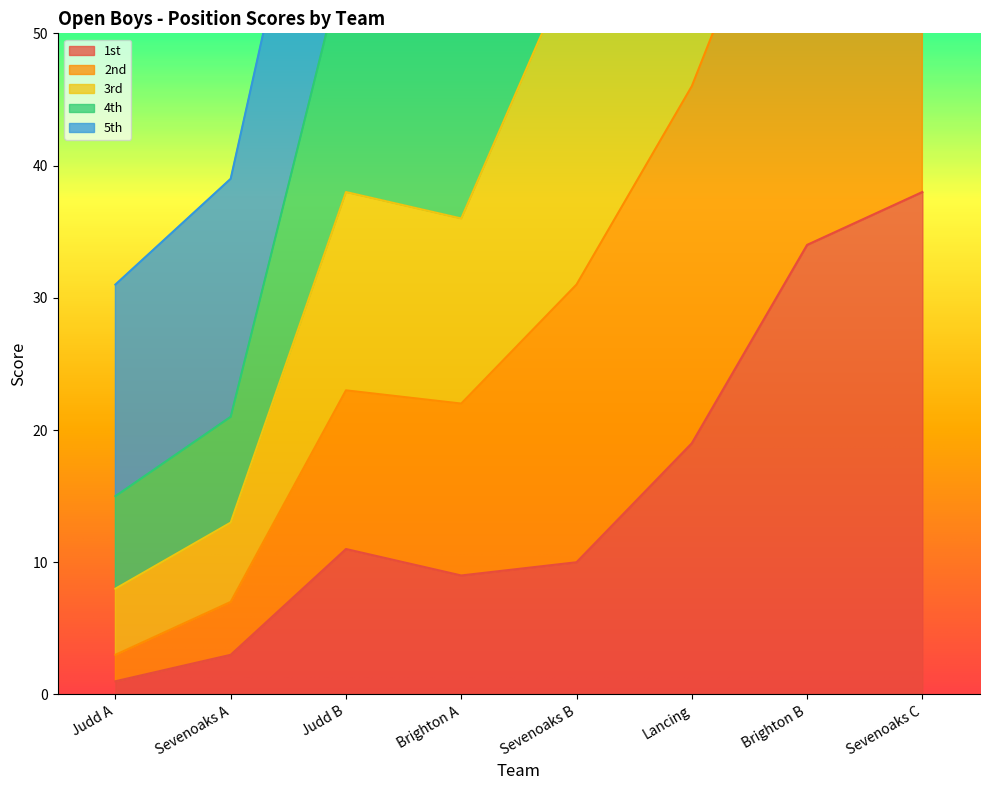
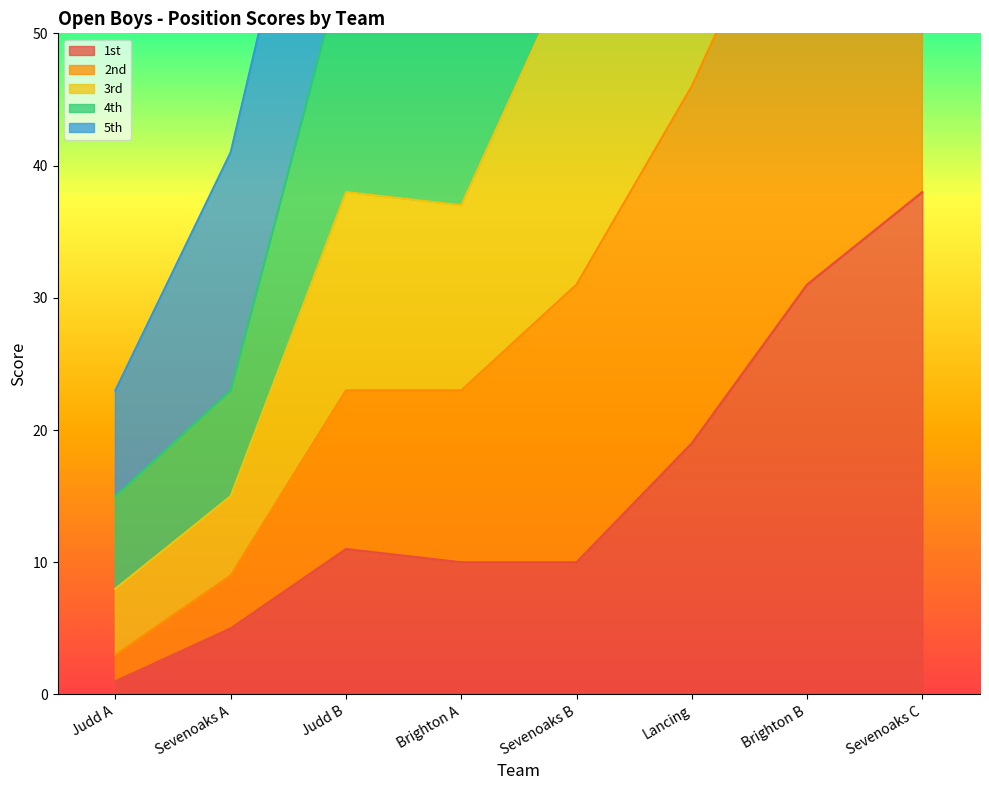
5th, Judd A: 16 -> 8
1st, Sevenoaks A: 3 -> 5
1st, Brighton A: 9 -> 10
1st, Brighton B: 34 -> 31
